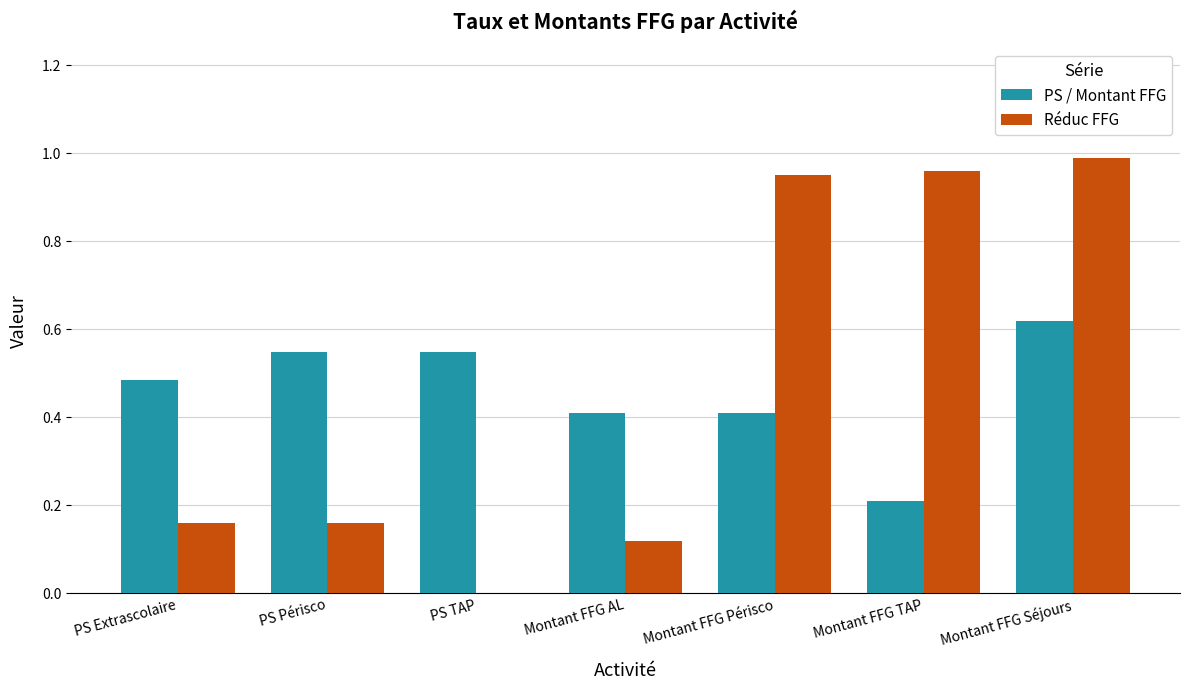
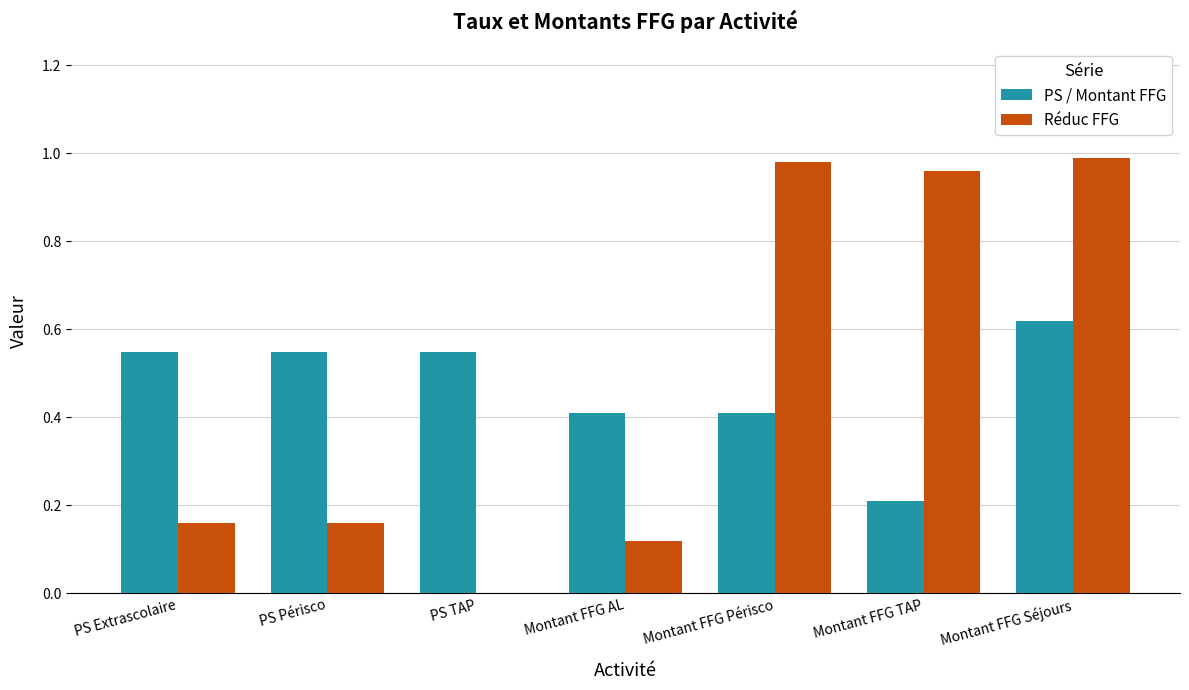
PS / Montant FFG, PS Extrascolaire: 0.48 -> 0.55
Réduc FFG, Montant FFG Périsco: 0.95 -> 0.98
